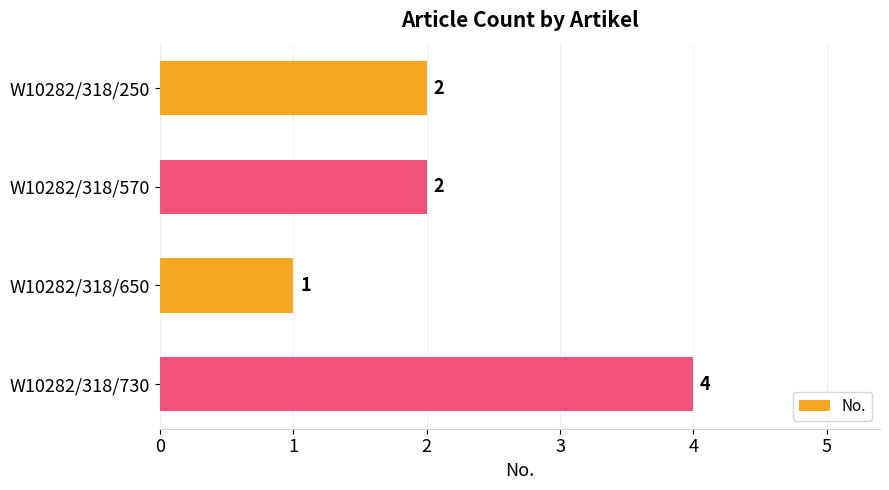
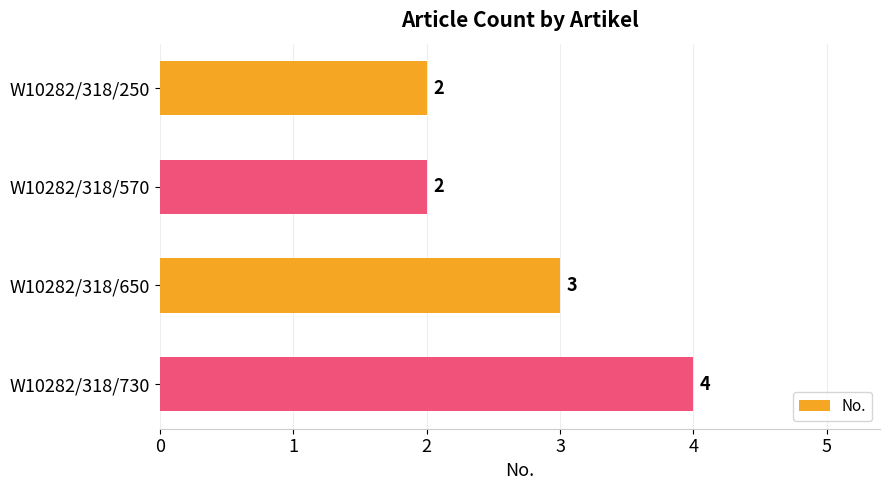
W10282/318/650: 1 -> 3
